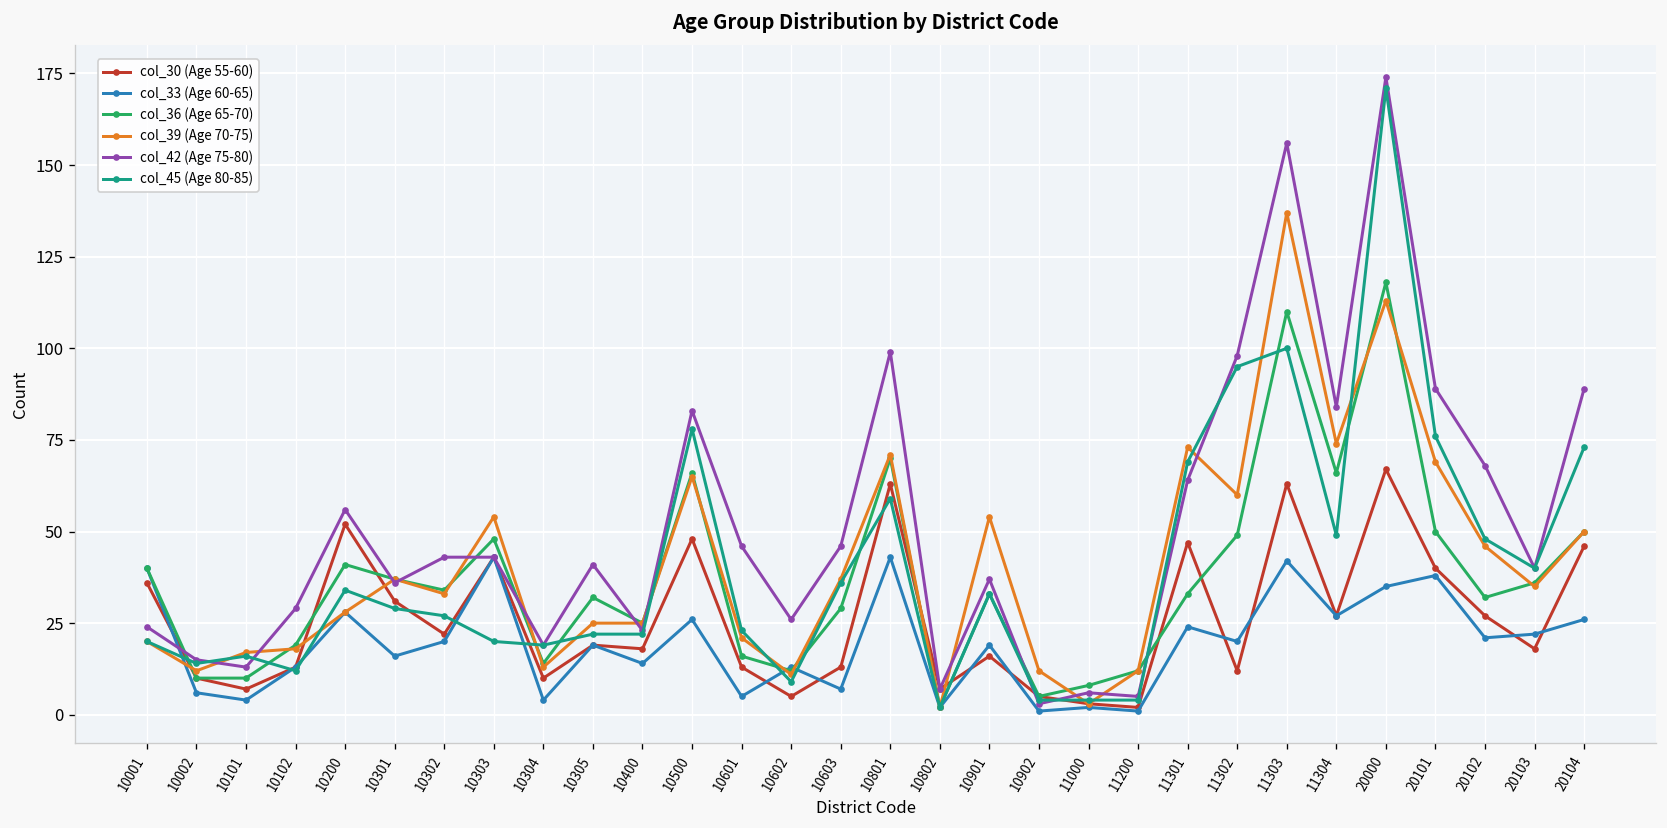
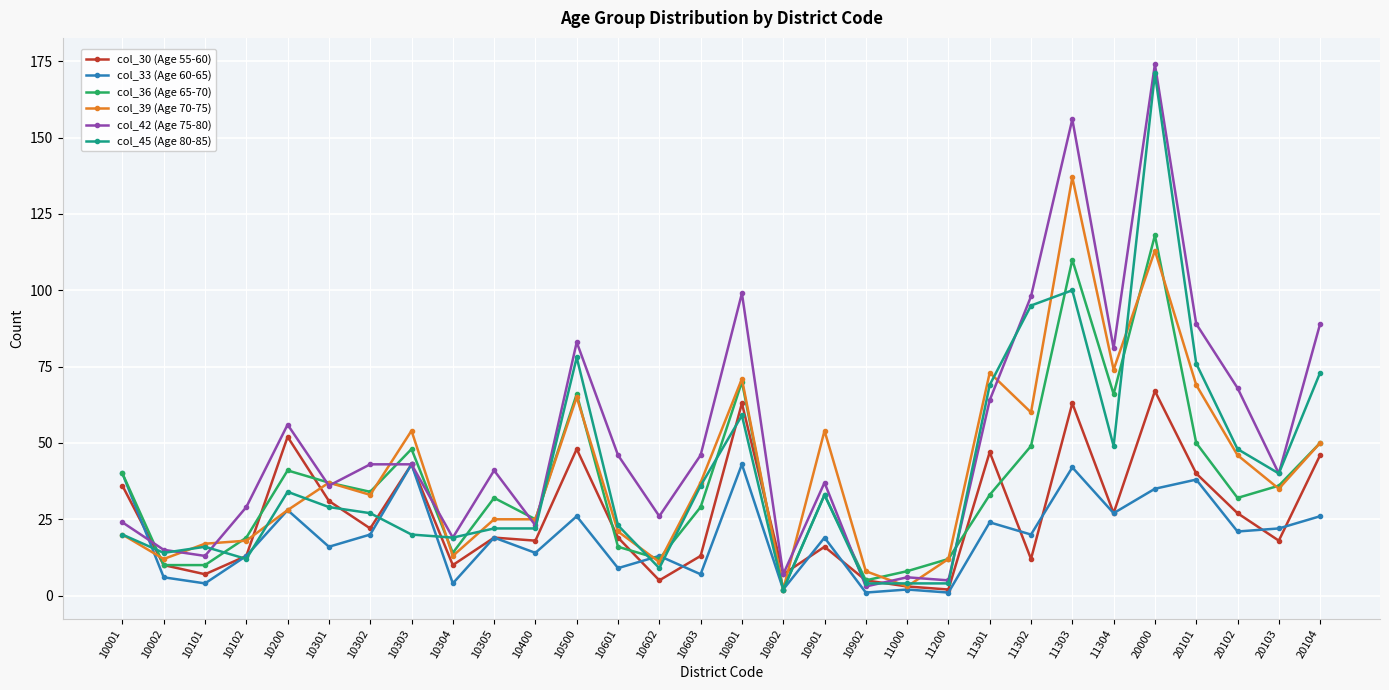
col_30 (Age 55-60), 10601: 13 -> 19
col_33 (Age 60-65), 10601: 5 -> 9
col_39 (Age 70-75), 10902: 12 -> 8
col_42 (Age 75-80), 11304: 84 -> 81
